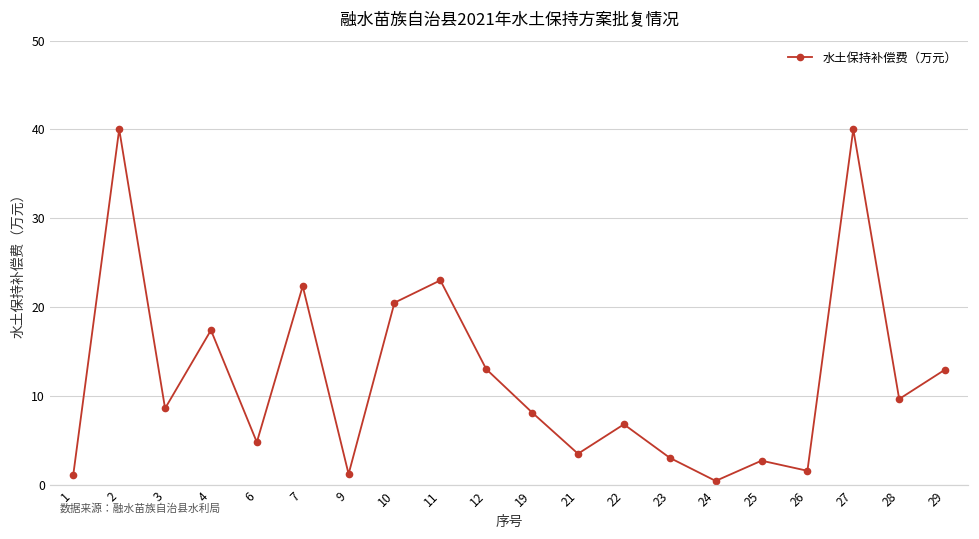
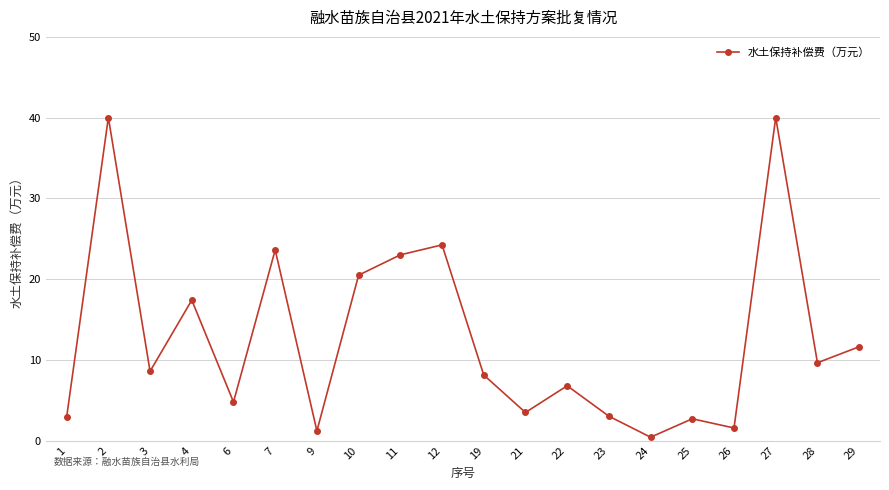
1: 1 -> 3
7: 22 -> 24
12: 13 -> 24
29: 13 -> 12
